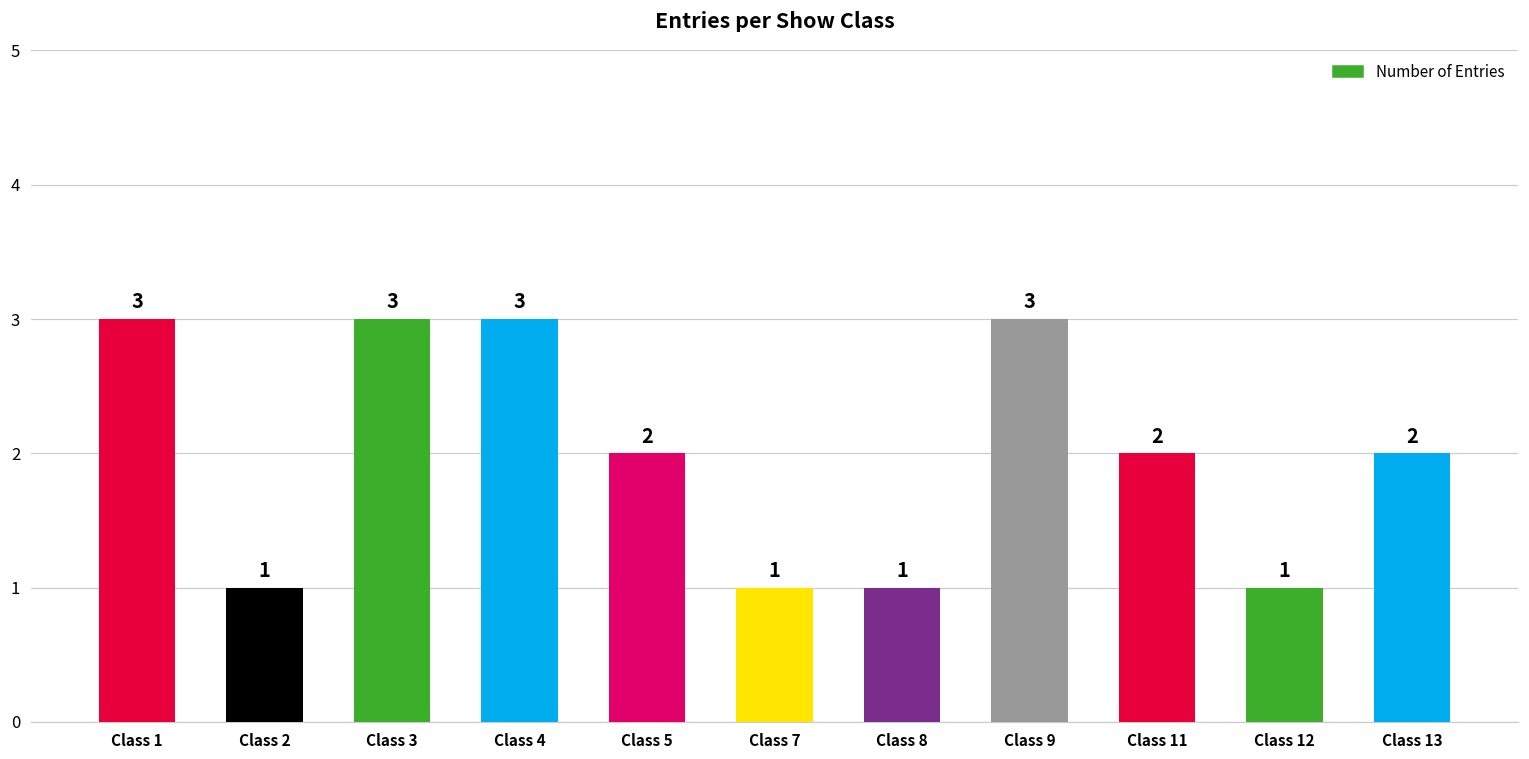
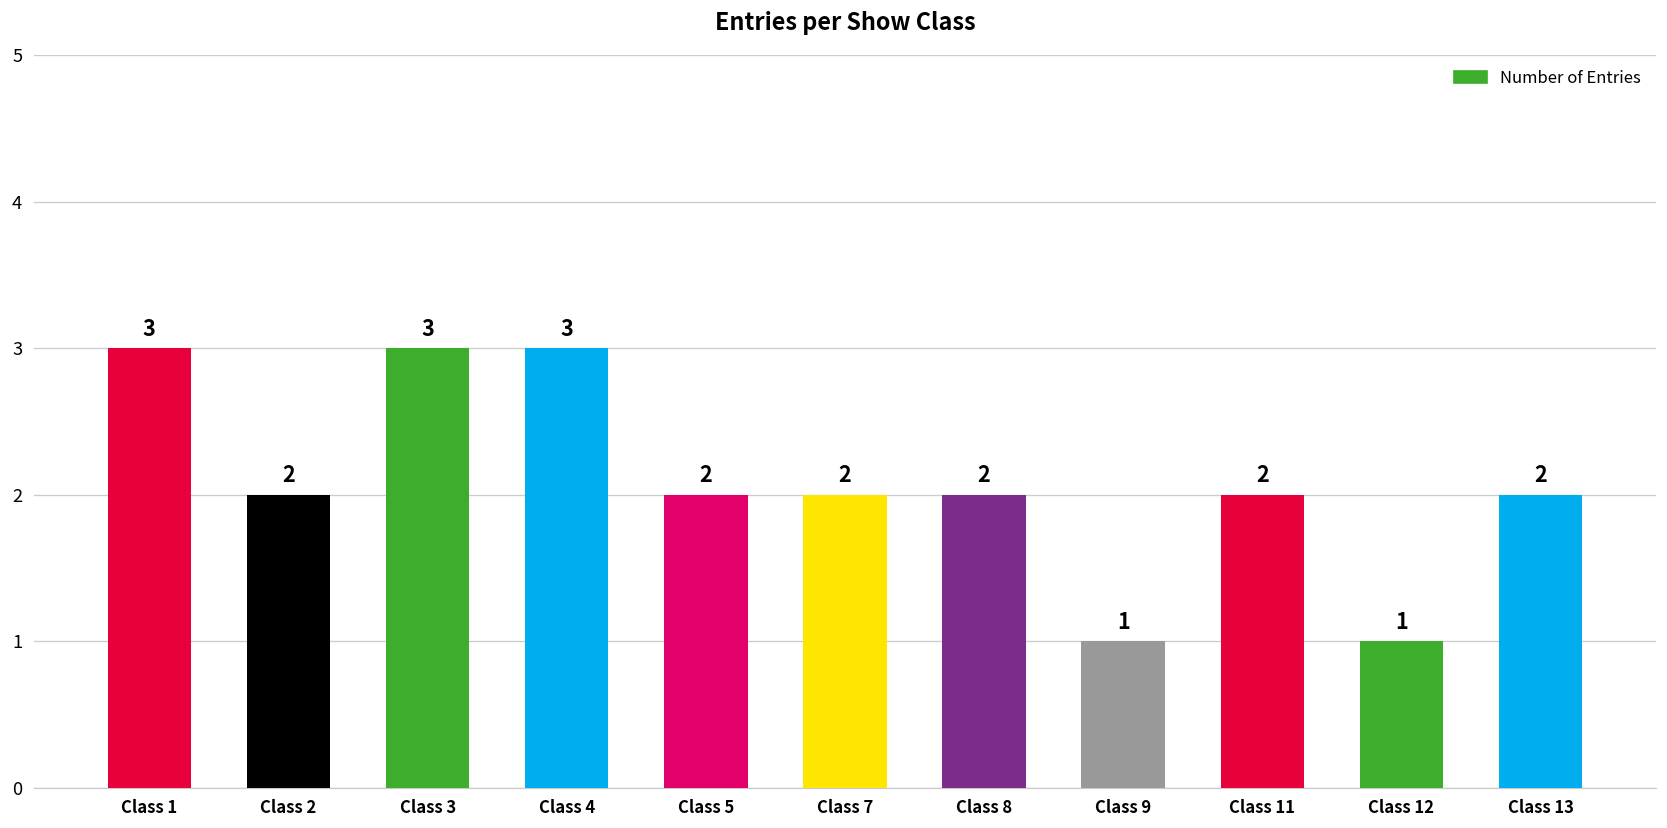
Class 2: 1 -> 2
Class 7: 1 -> 2
Class 8: 1 -> 2
Class 9: 3 -> 1
